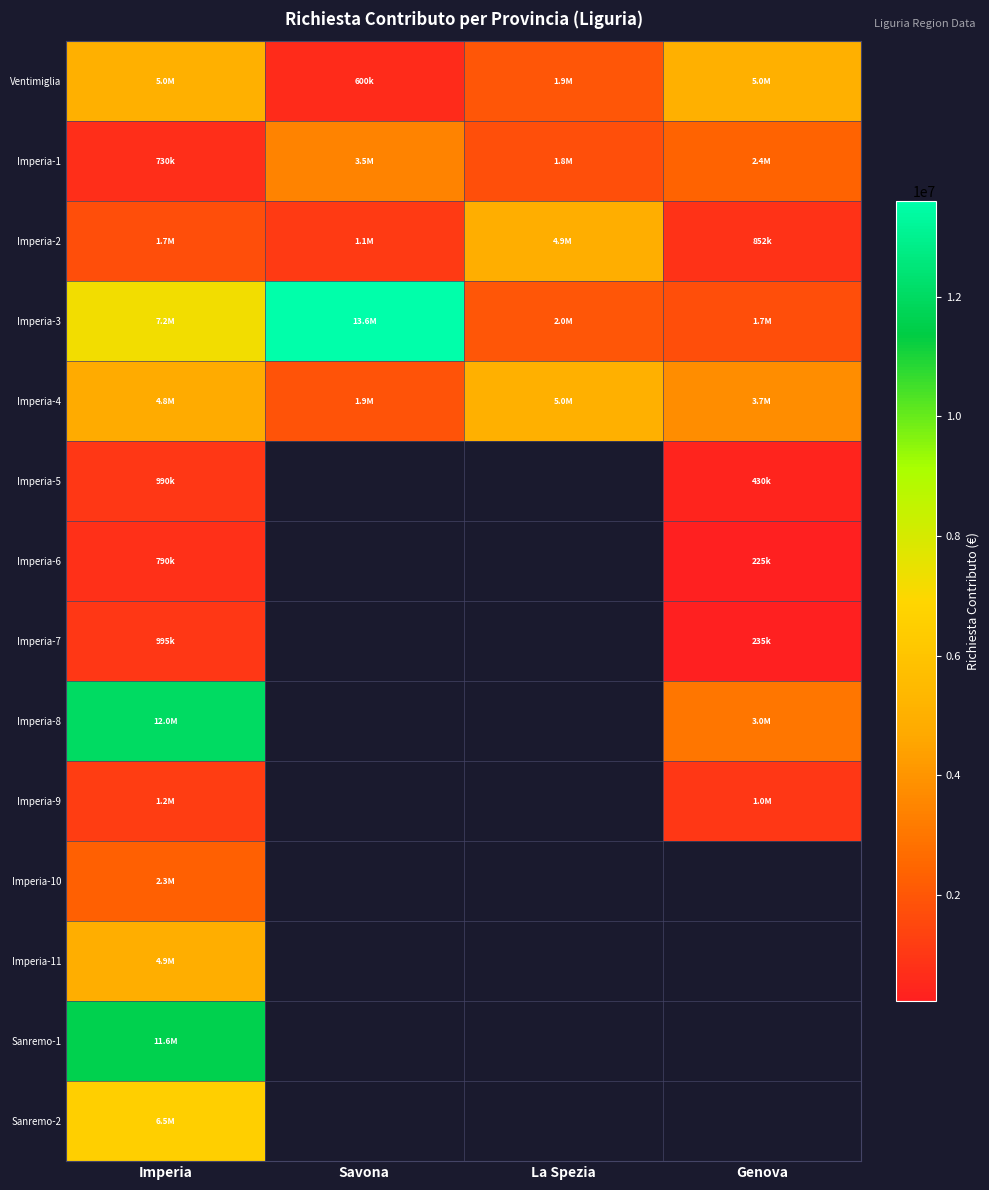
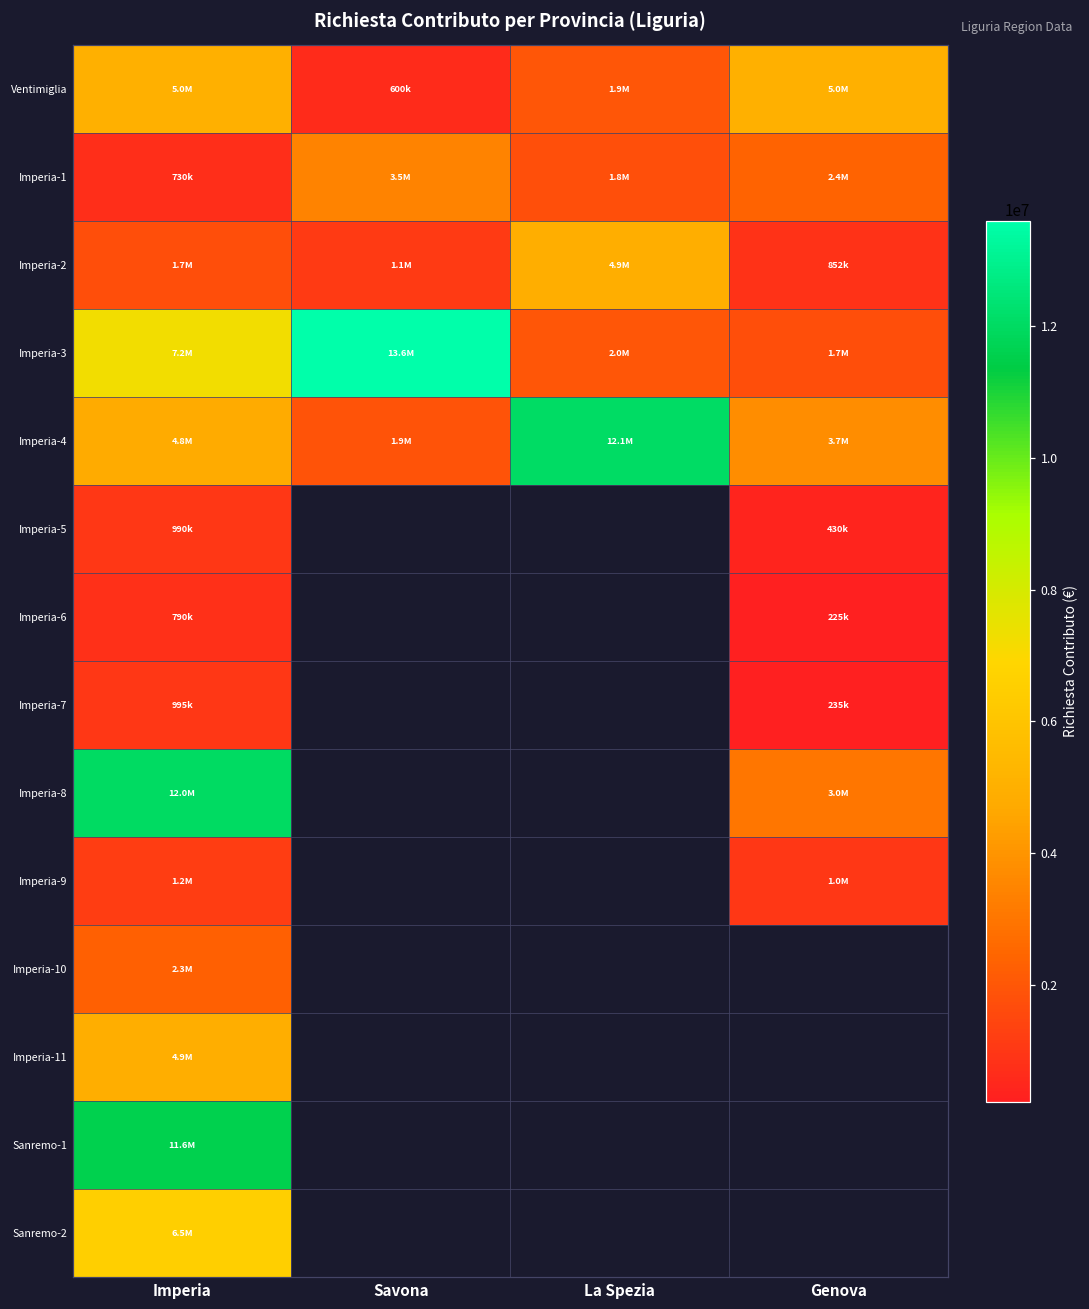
Imperia-4, La Spezia: 5.0M -> 12.1M
